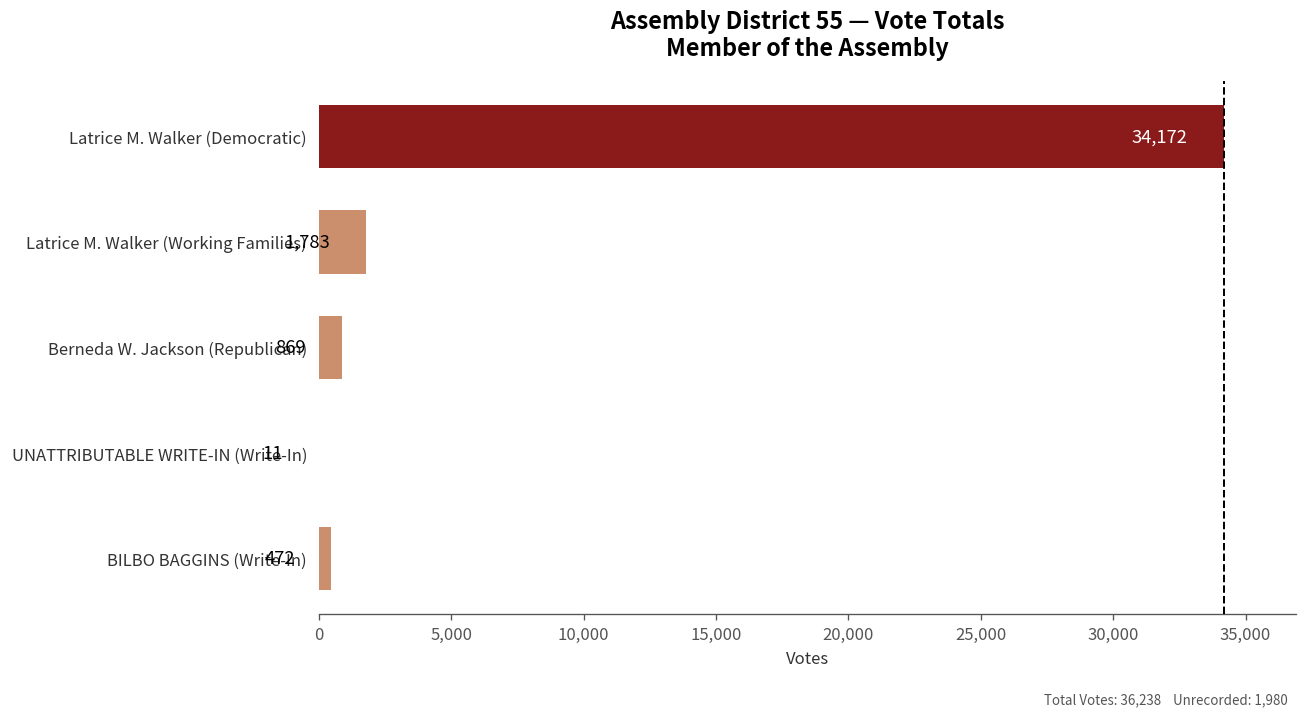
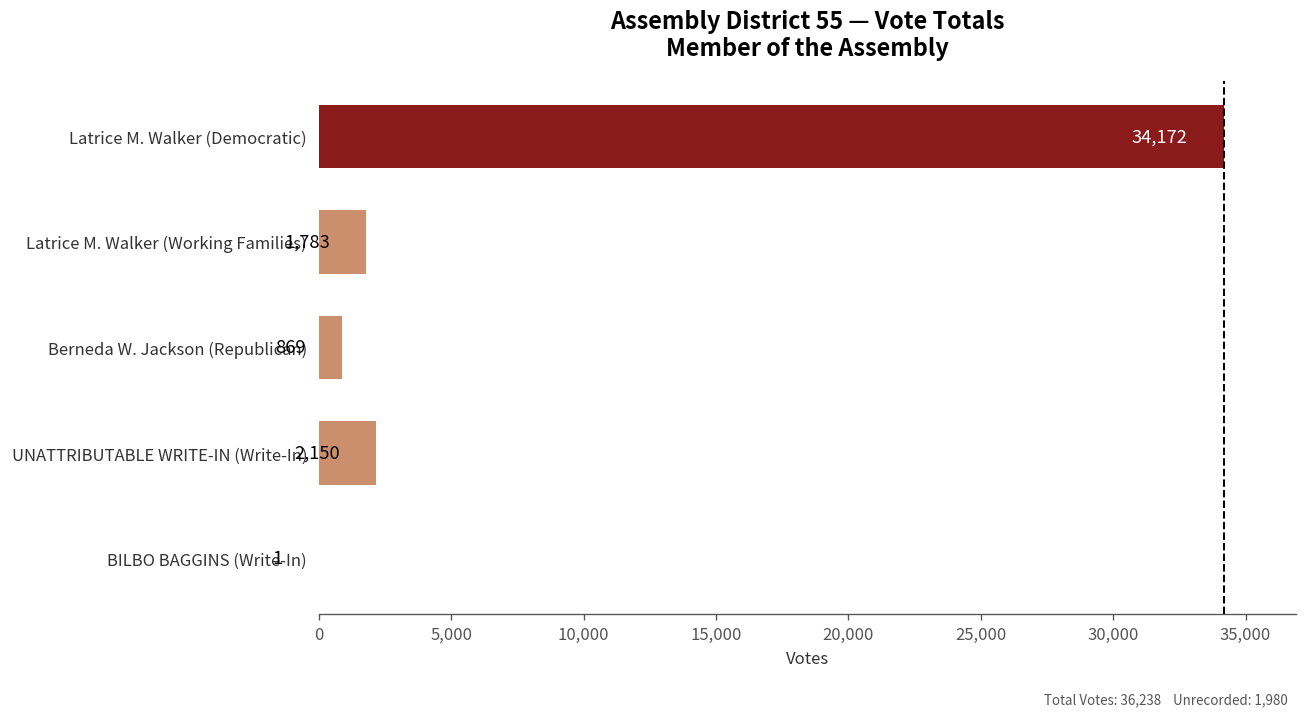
UNATTRIBUTABLE WRITE-IN (Write-In): 11 -> 2,150
BILBO BAGGINS (Write-In): 472 -> 1
